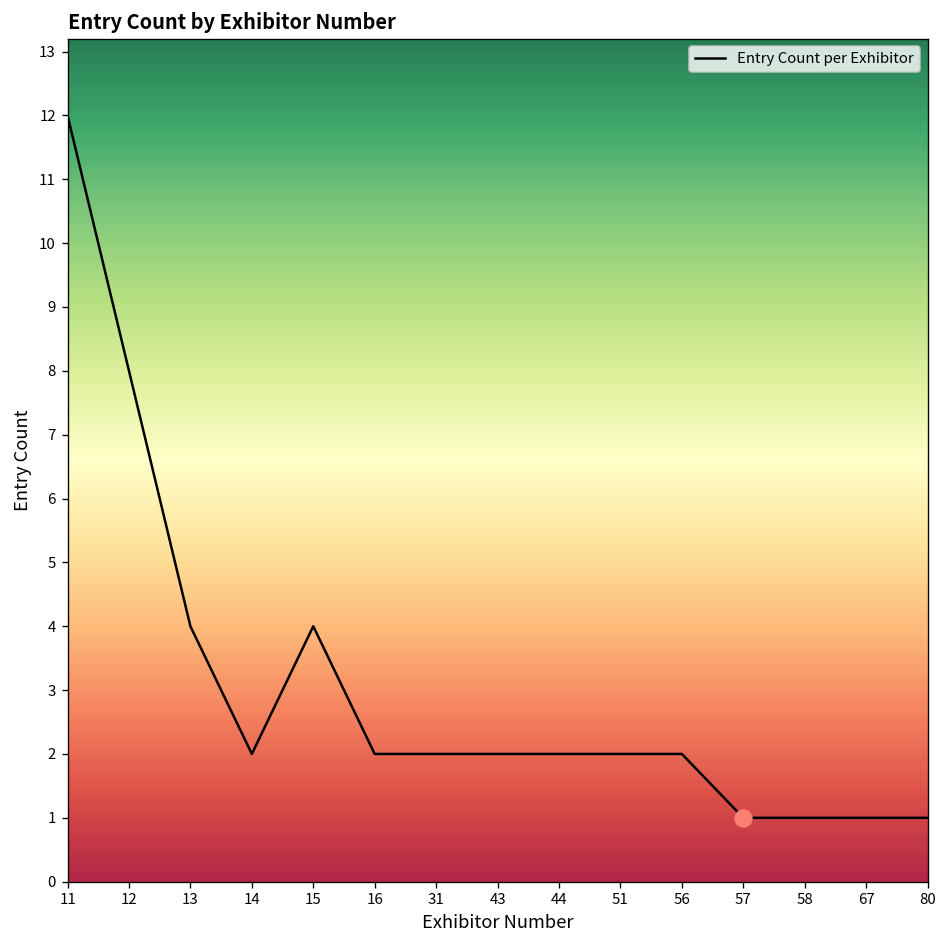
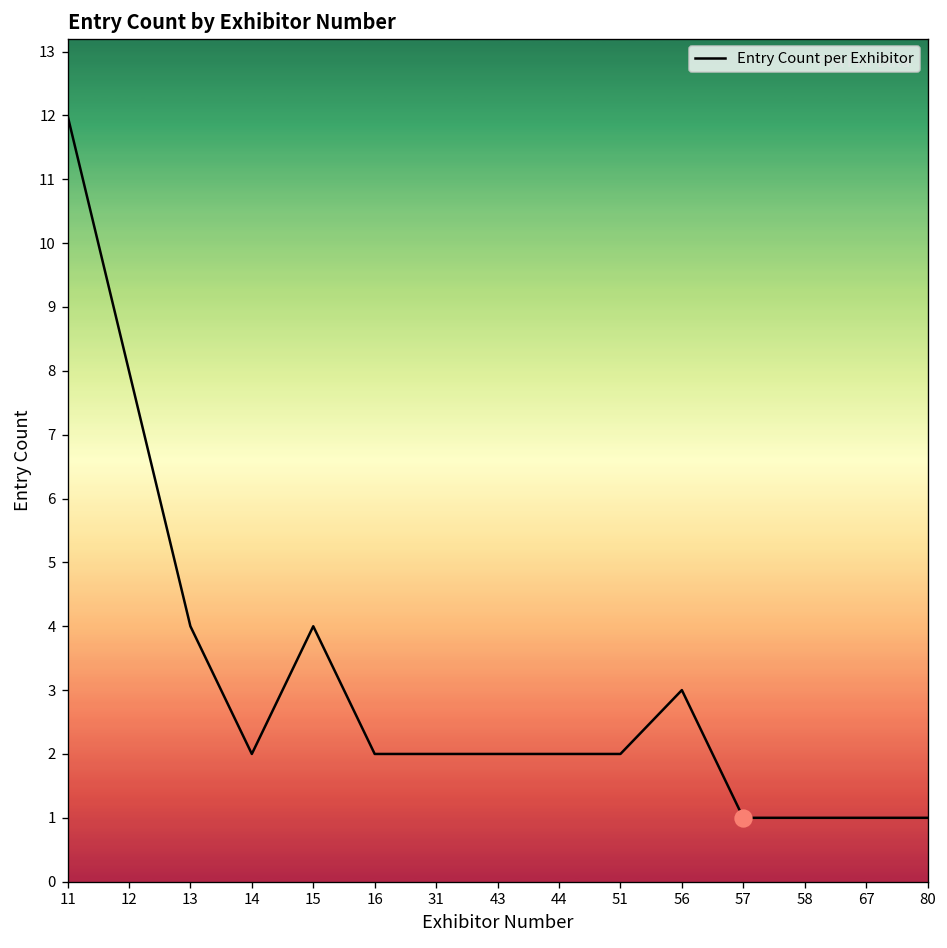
Entry Count per Exhibitor, 56: 2 -> 3
